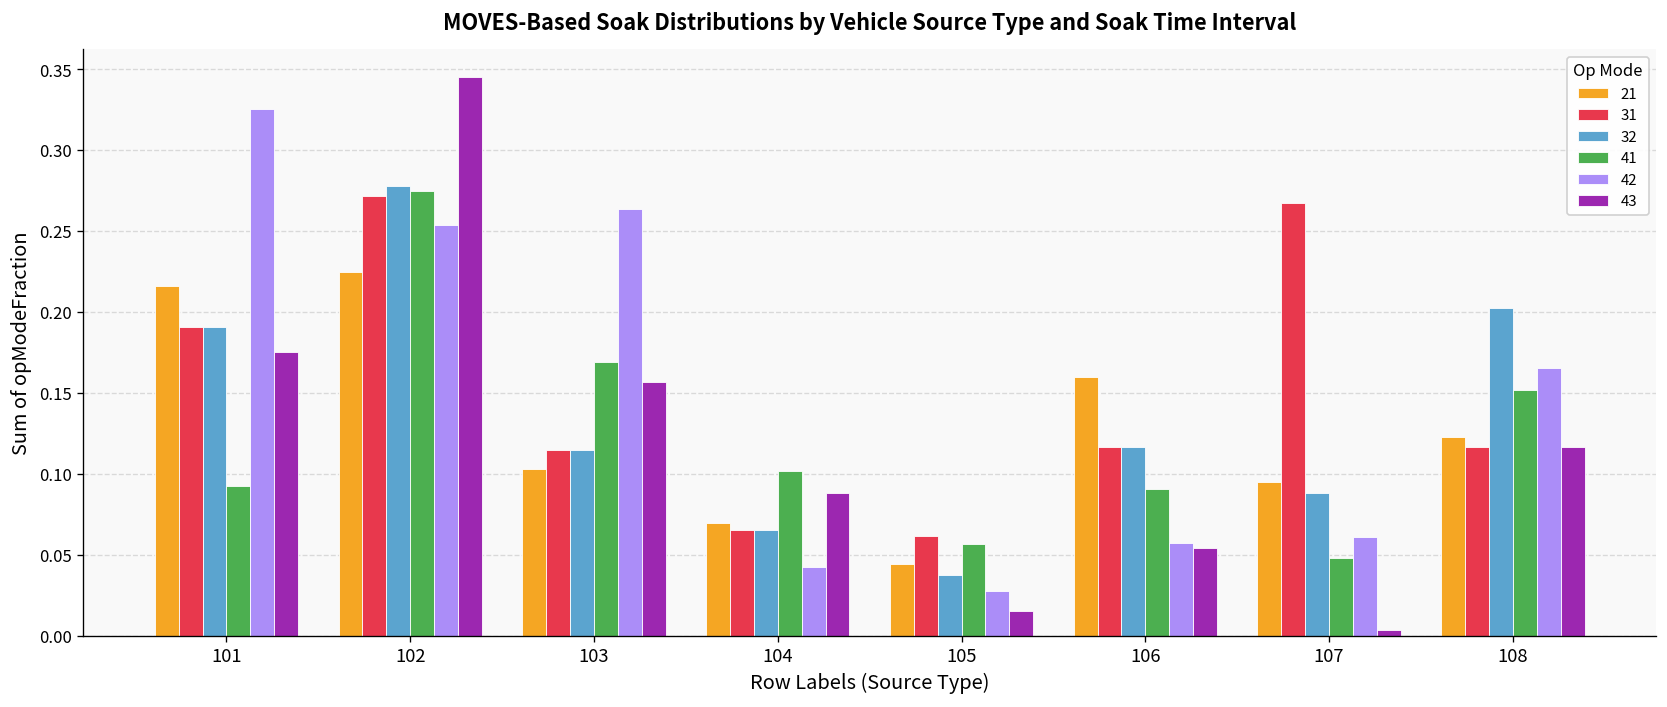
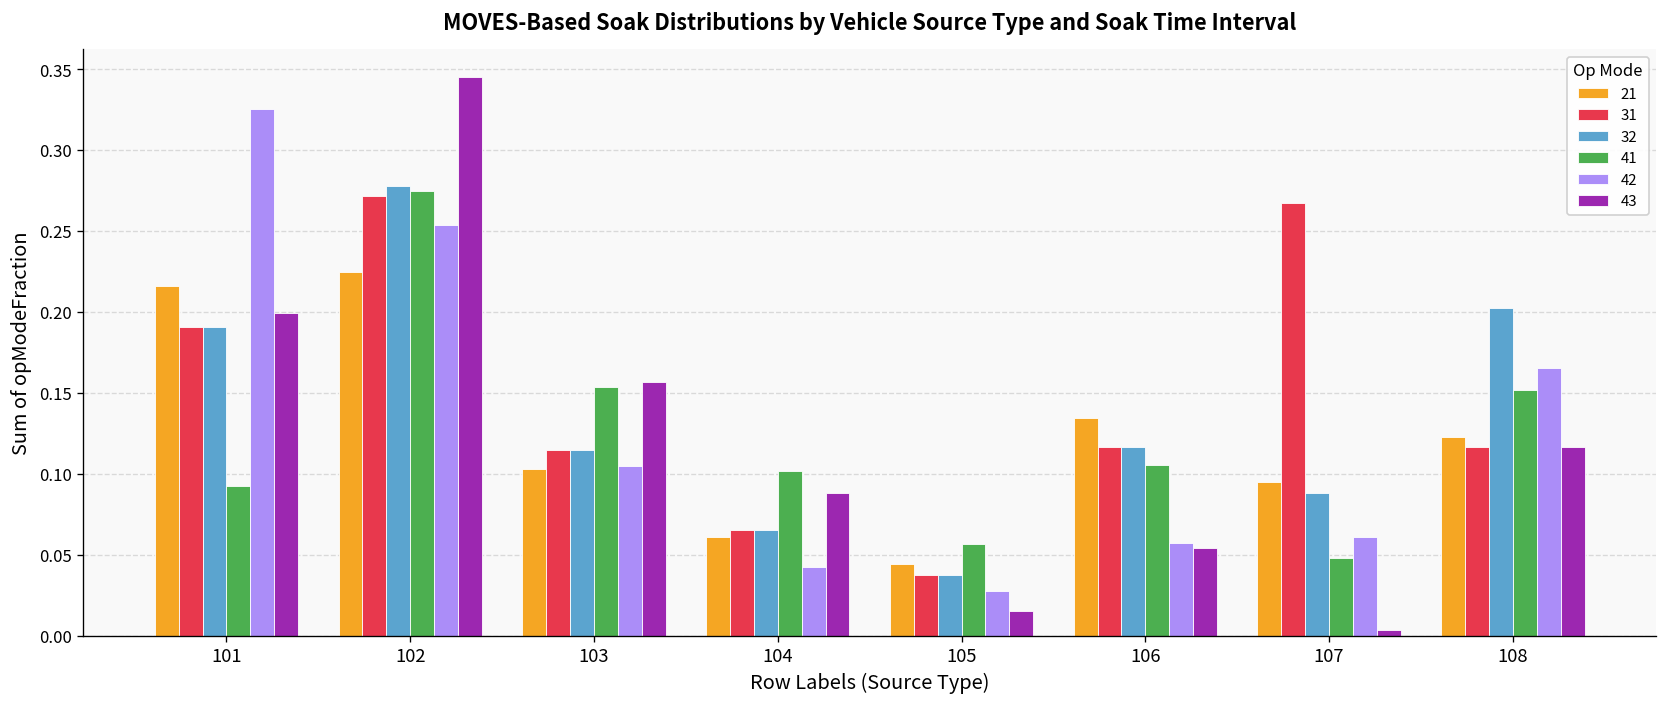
43, 101: 0.175 -> 0.199
41, 103: 0.169 -> 0.154
42, 103: 0.263 -> 0.105
21, 104: 0.069 -> 0.061
31, 105: 0.061 -> 0.037
21, 106: 0.160 -> 0.135
41, 106: 0.090 -> 0.105
